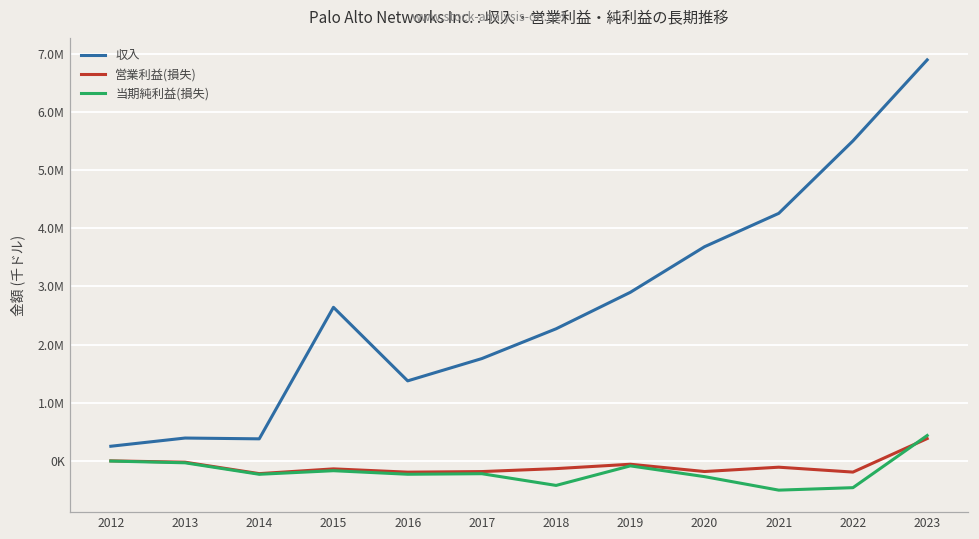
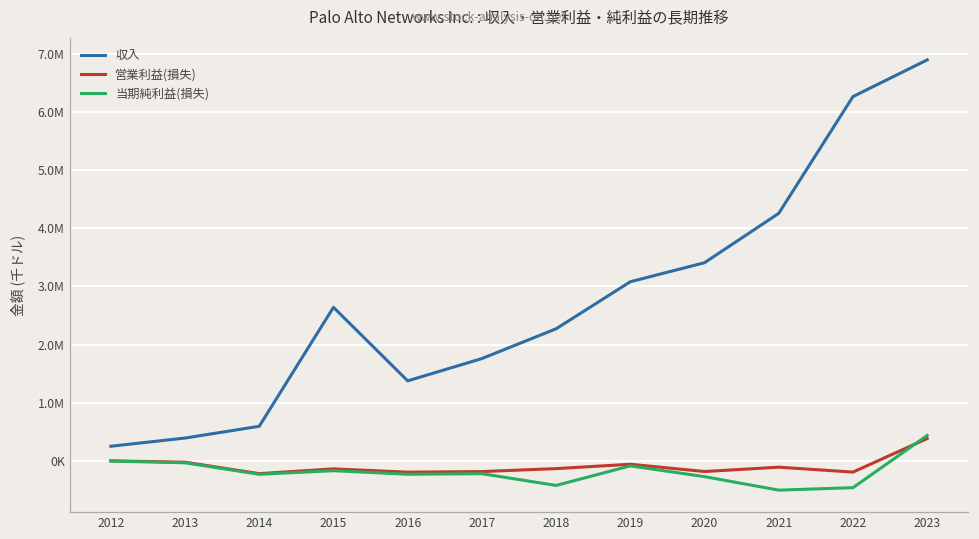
収入, 2014: 400000 -> 600000
収入, 2019: 2900000 -> 3100000
収入, 2020: 3700000 -> 3400000
収入, 2022: 5500000 -> 6300000
